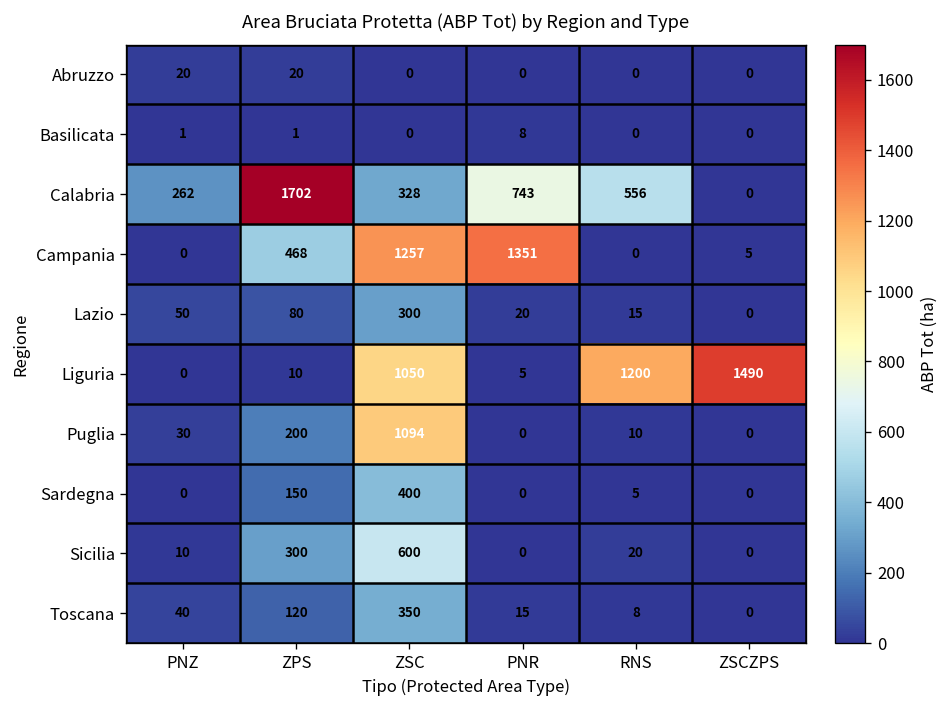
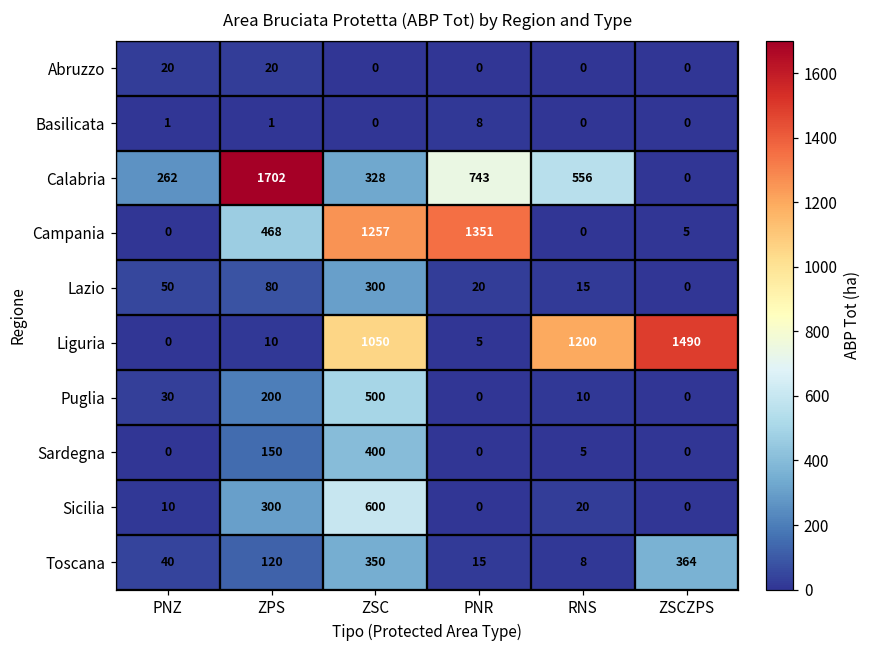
Puglia, ZSC: 1094 -> 500
Toscana, ZSCZPS: 0 -> 364
